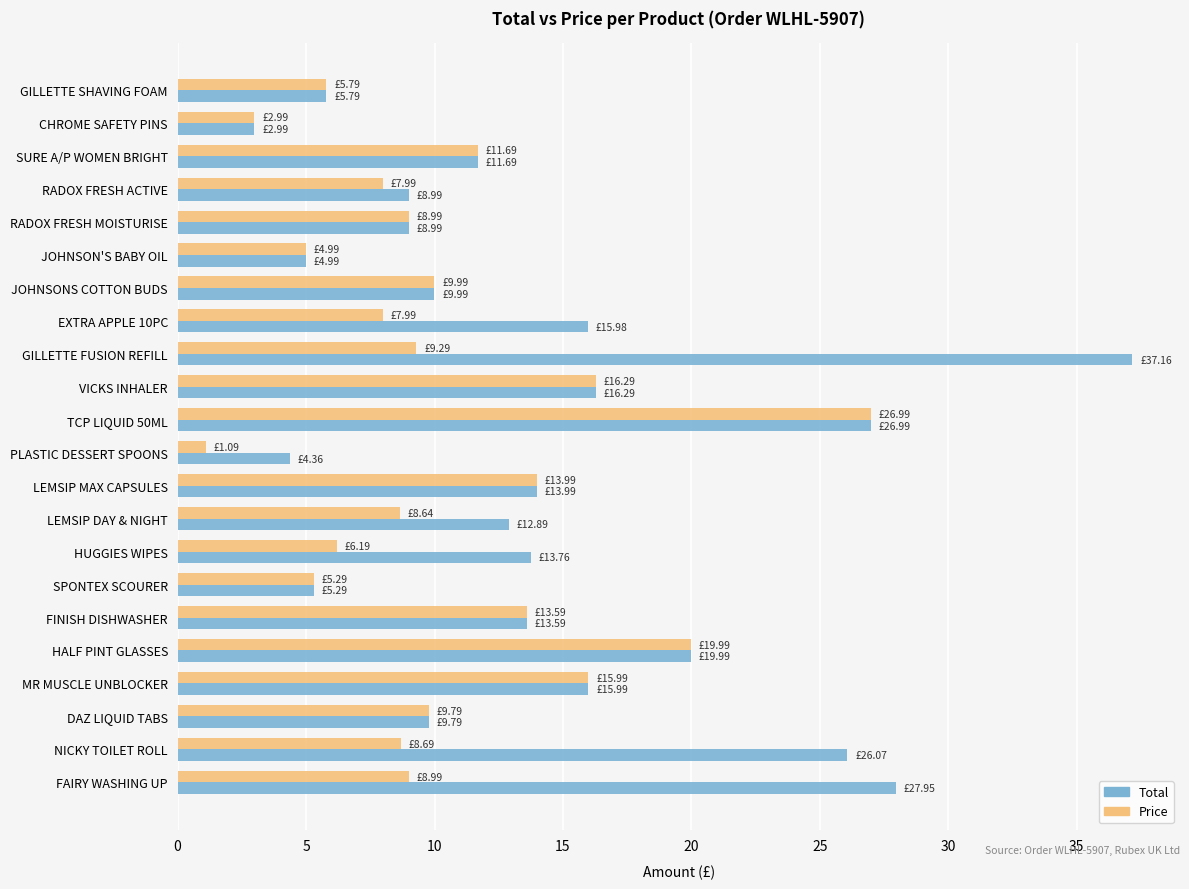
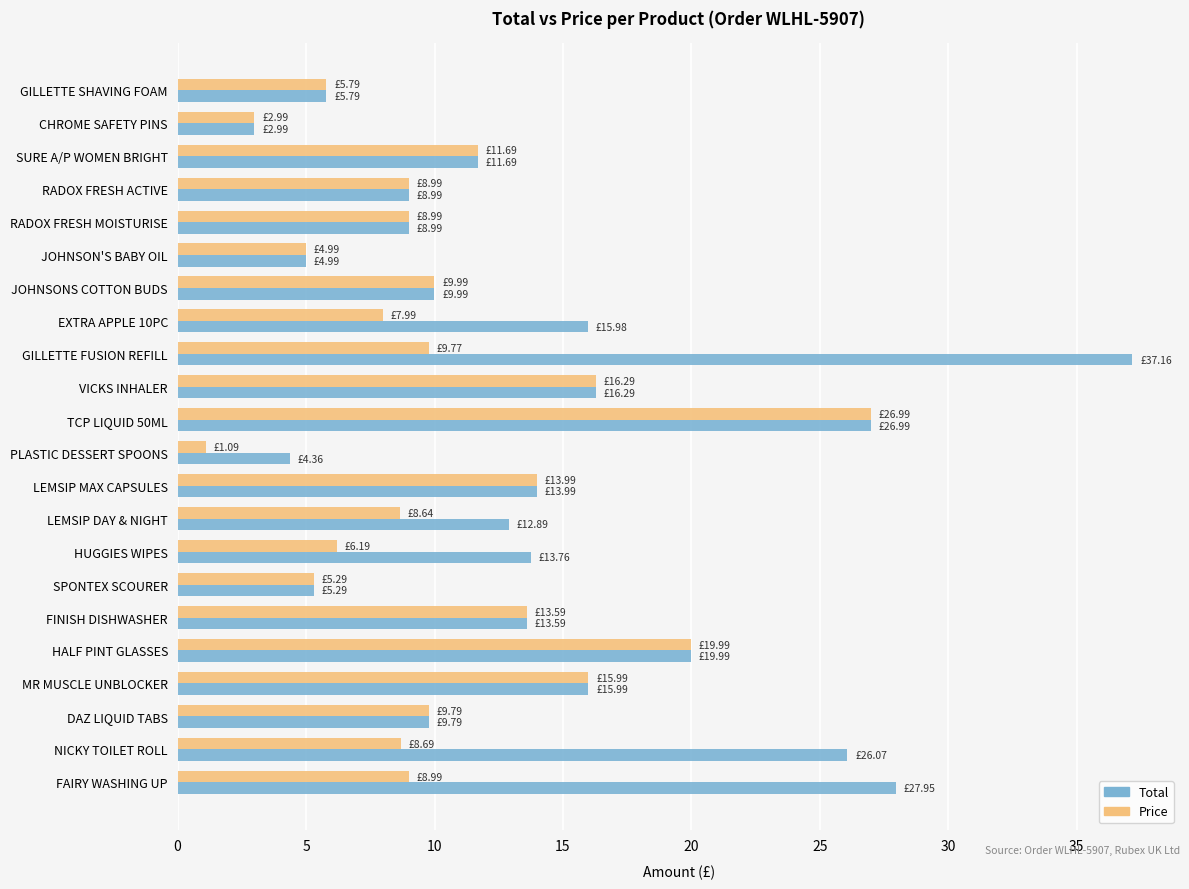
Price, RADOX FRESH ACTIVE: £7.99 -> £8.99
Price, GILLETTE FUSION REFILL: £9.29 -> £9.77
